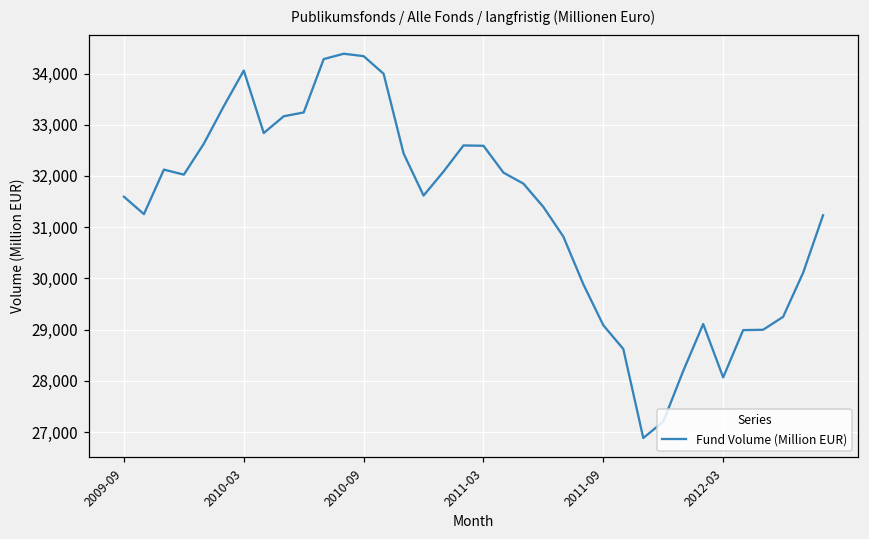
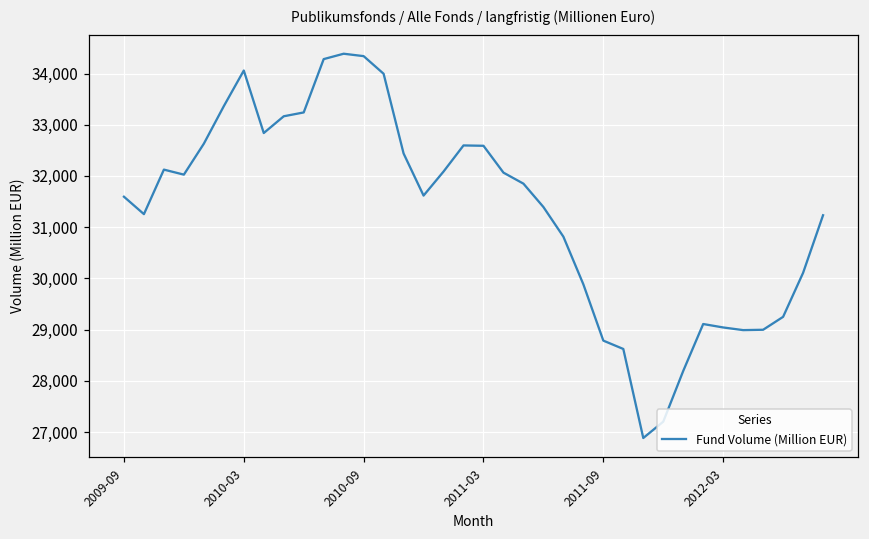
2011-09: 29,100 -> 28,800
2012-03: 28,100 -> 29,000
